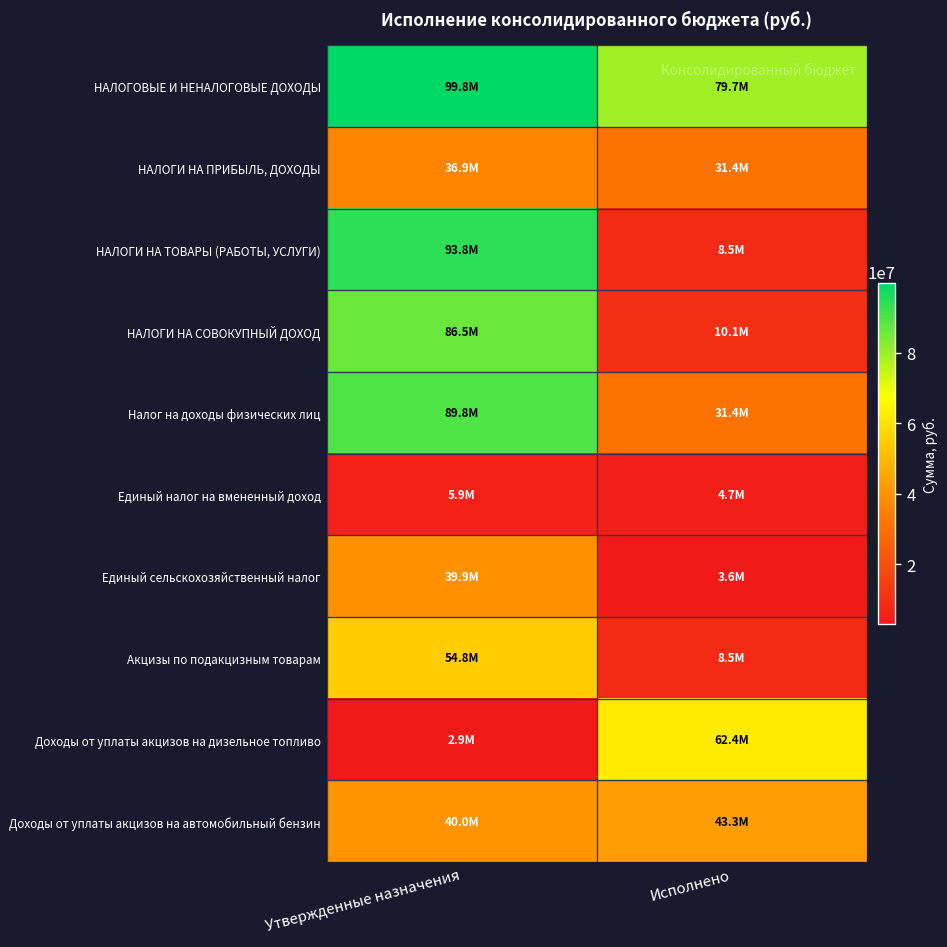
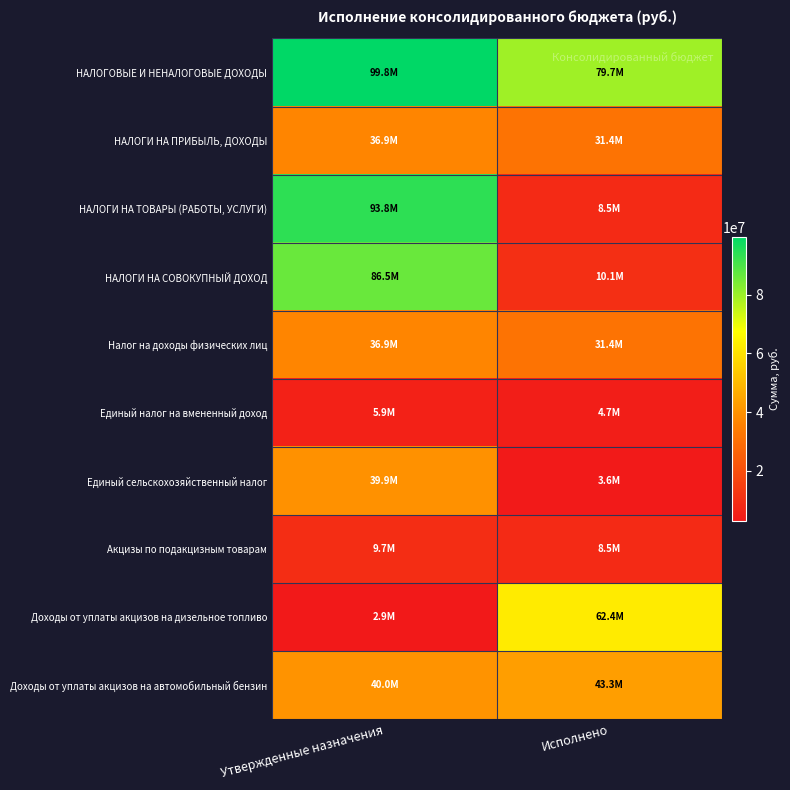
Налог на доходы физических лиц, Утвержденные назначения: 89.8M -> 36.9M
Акцизы по подакцизным товарам, Утвержденные назначения: 54.8M -> 9.7M
